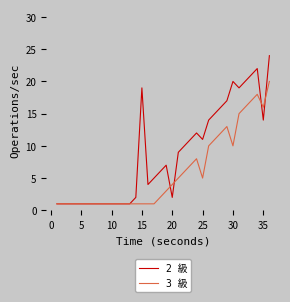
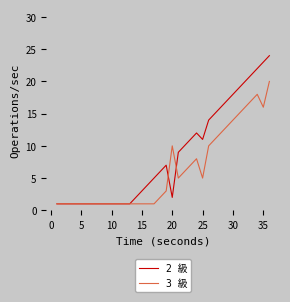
2 級, 15: 19 -> 3
3 級, 20: 4 -> 10
2 級, 30: 20 -> 18
3 級, 30: 10 -> 14
2 級, 35: 14 -> 23
